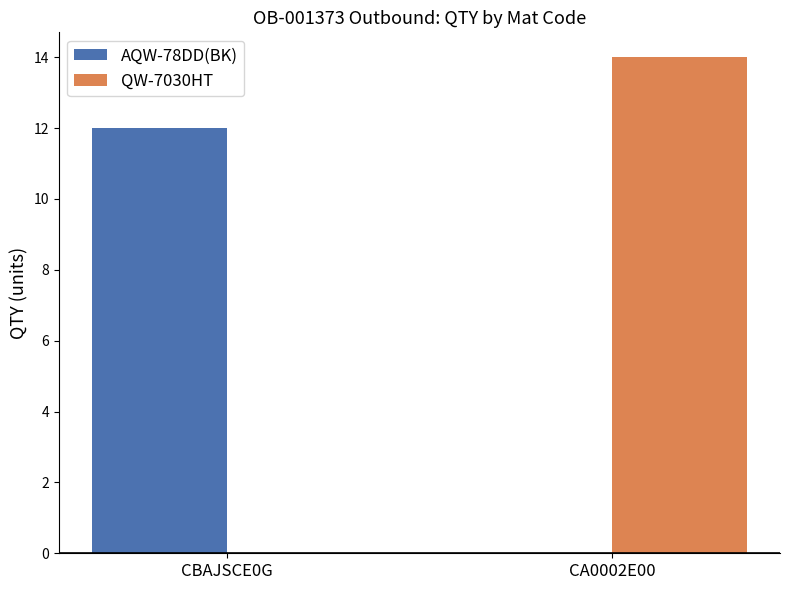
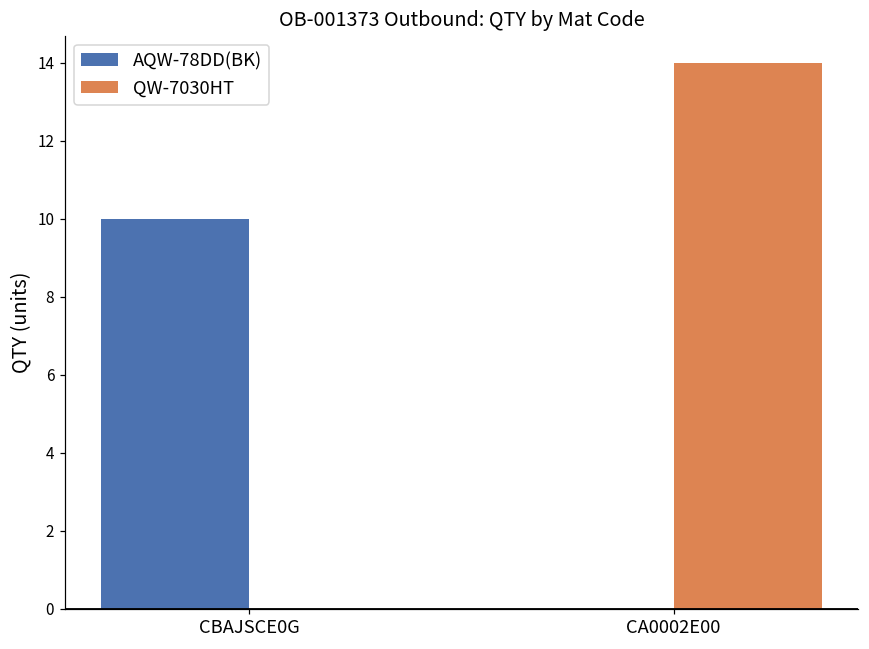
AQW-78DD(BK), CBAJSCE0G: 12 -> 10
